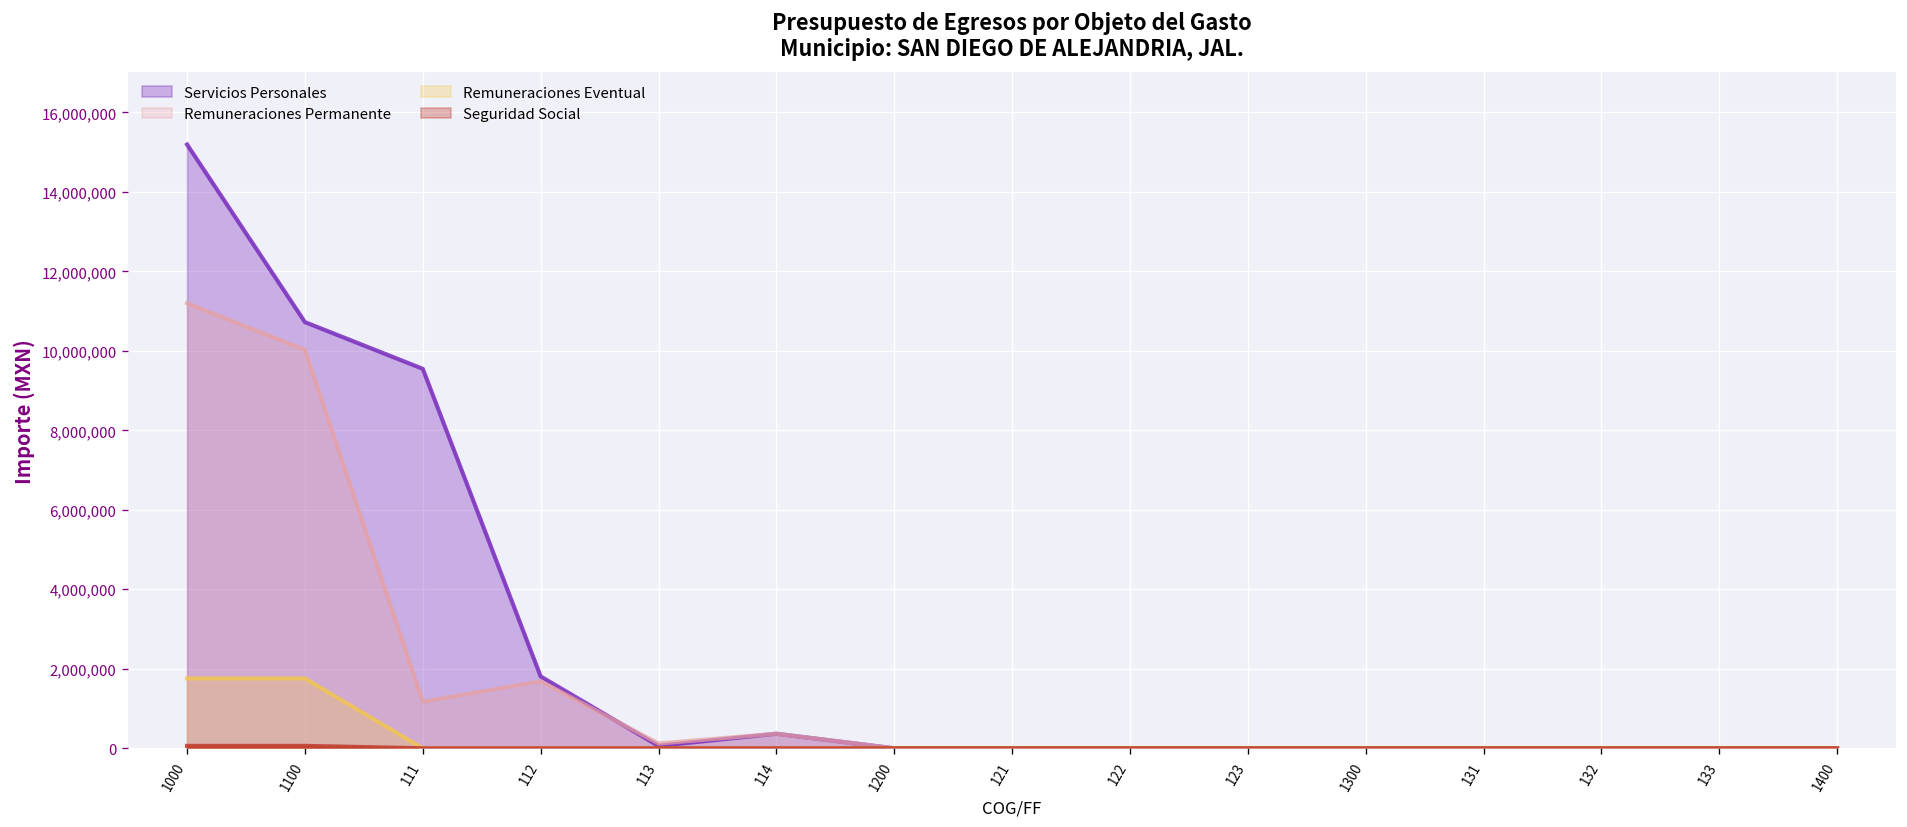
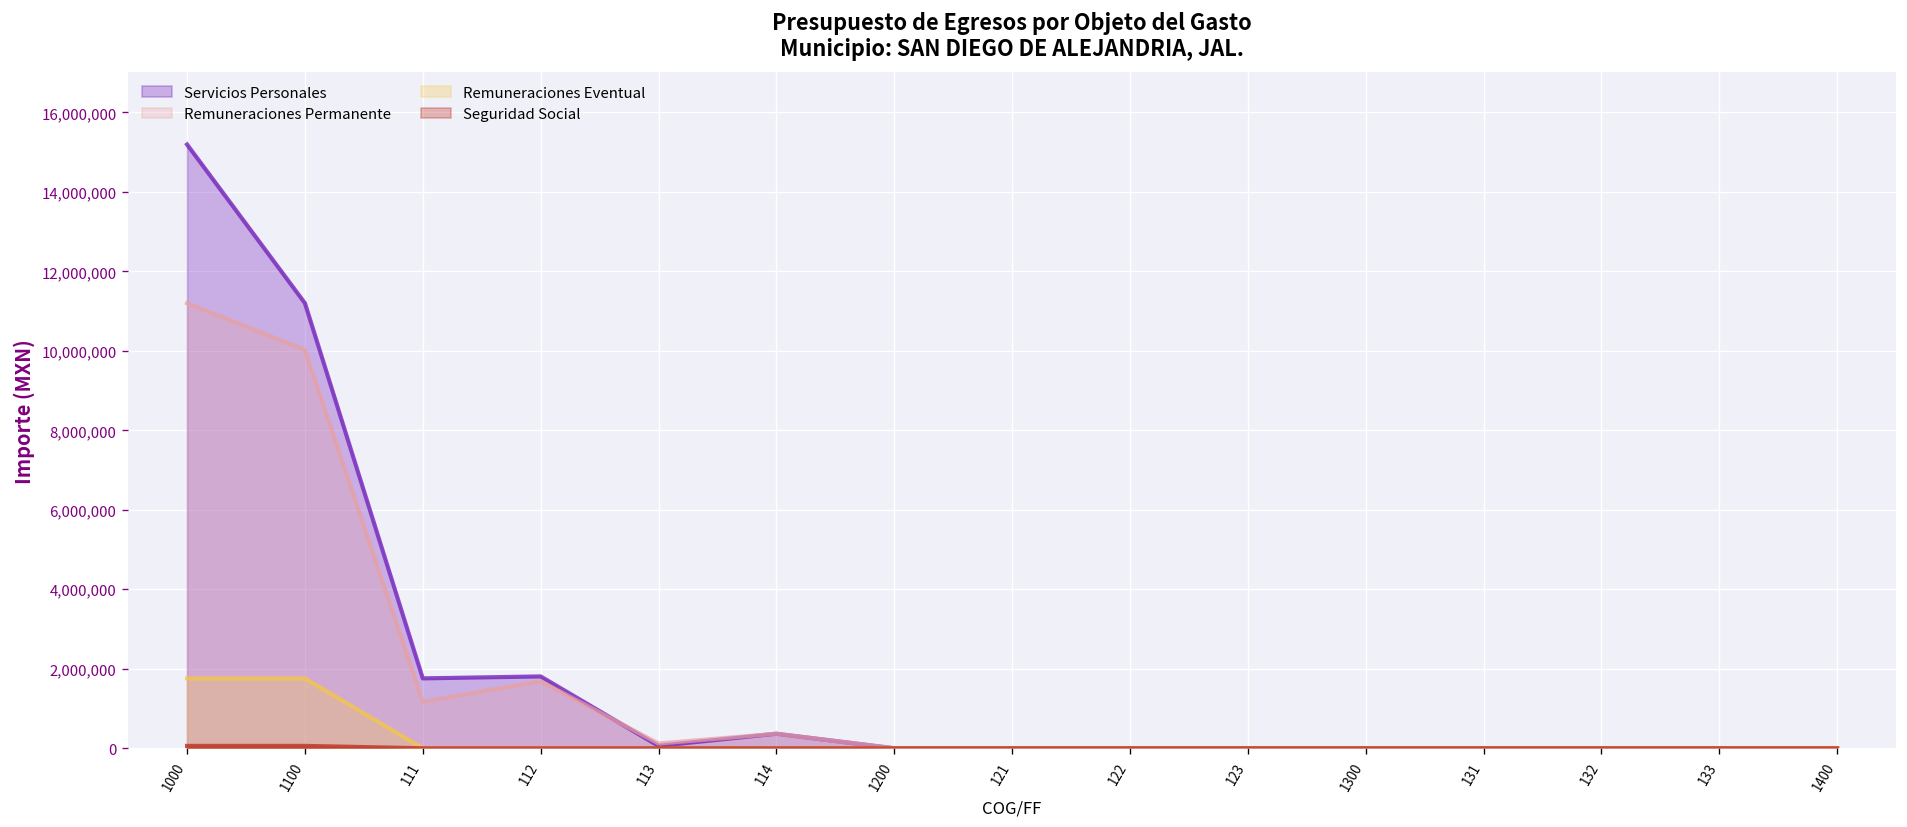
Servicios Personales, 1100: 10,700,000 -> 11,200,000
Servicios Personales, 111: 9,500,000 -> 1,800,000
